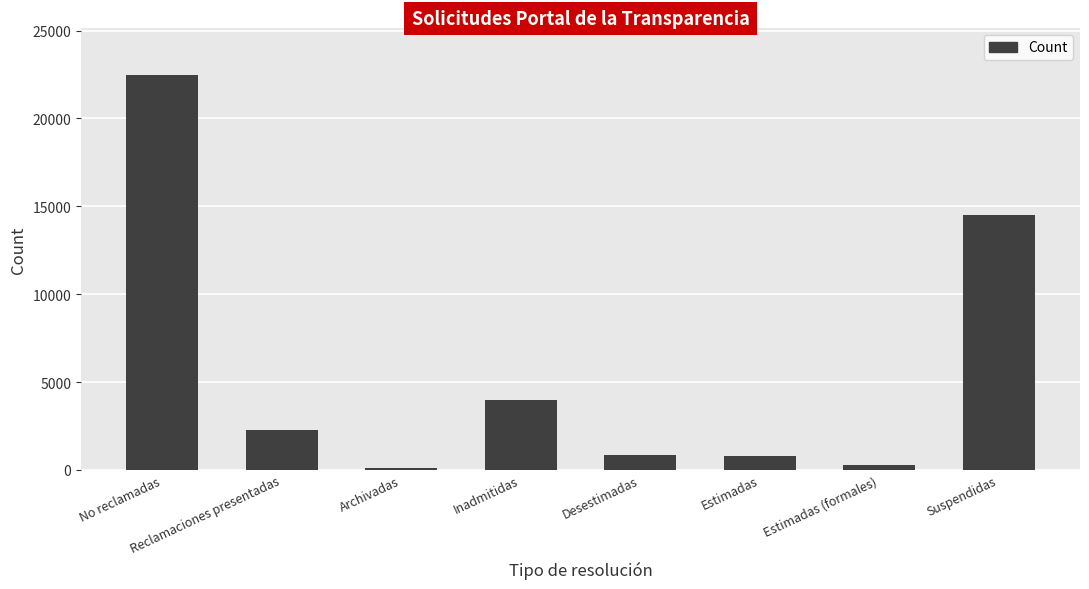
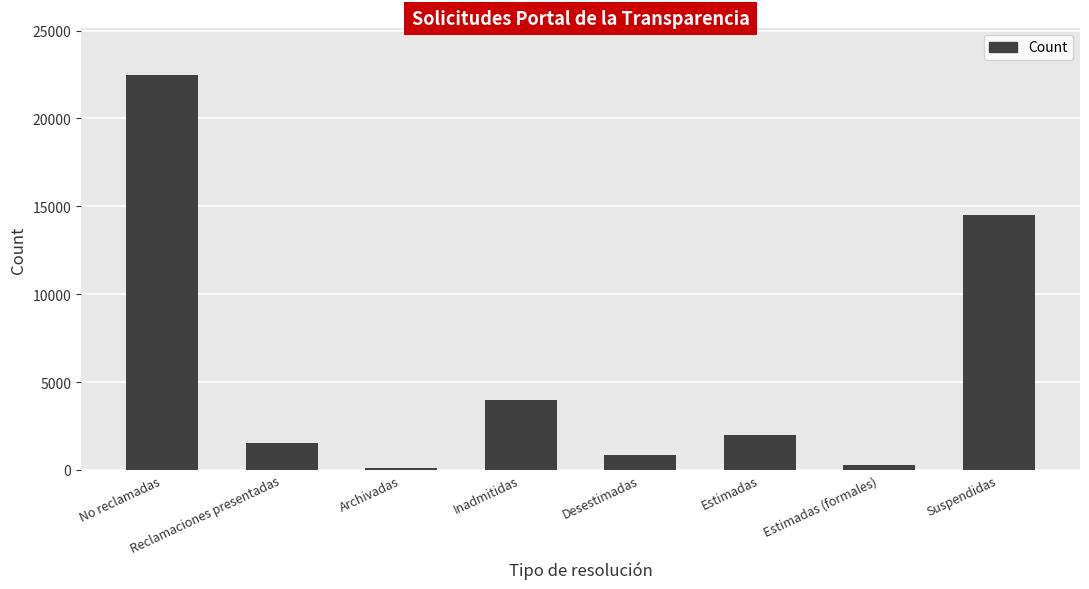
Reclamaciones presentadas: 2300 -> 1500
Estimadas: 800 -> 2000
